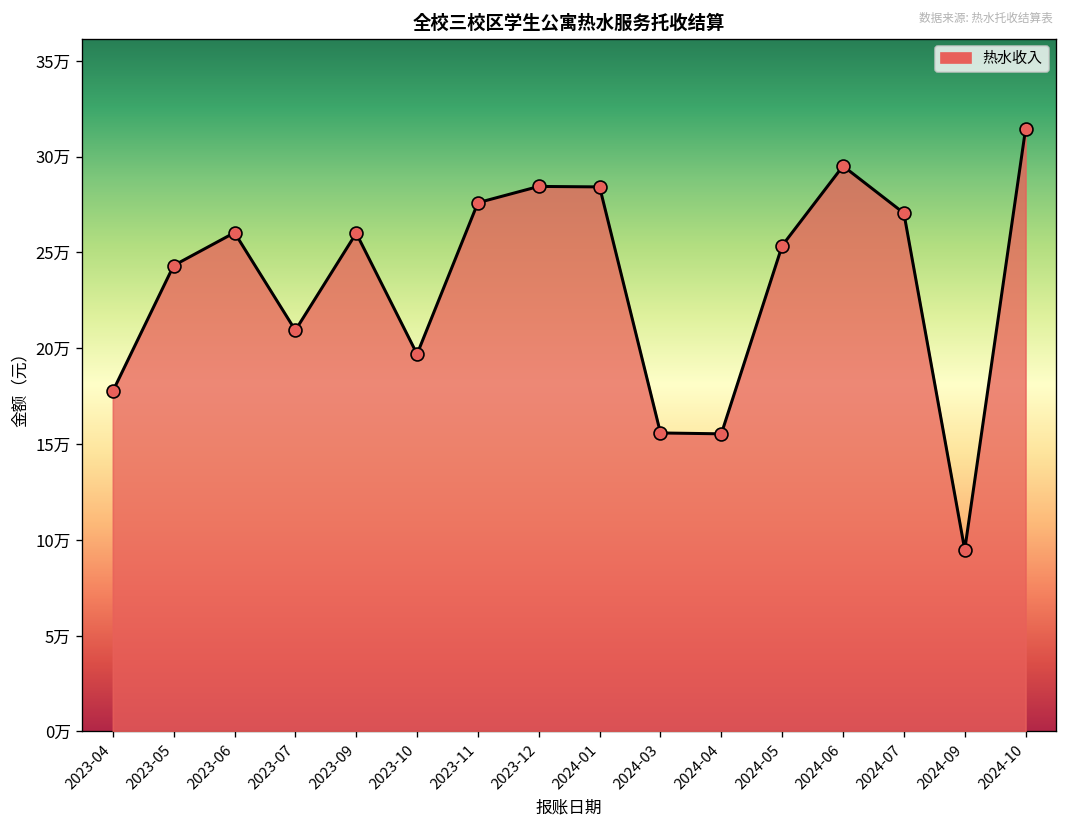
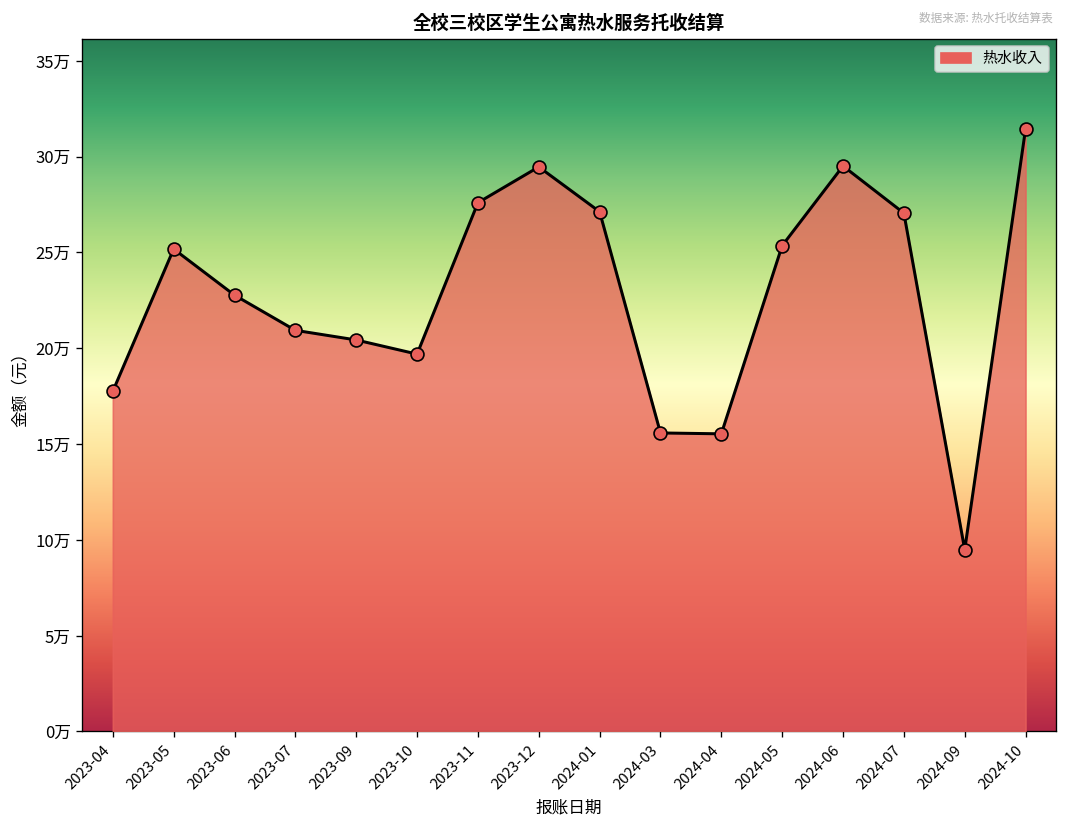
2023-05: 24.3万 -> 25.2万
2023-06: 26.0万 -> 22.8万
2023-09: 26.0万 -> 20.4万
2023-12: 28.4万 -> 29.5万
2024-01: 28.4万 -> 27.1万
